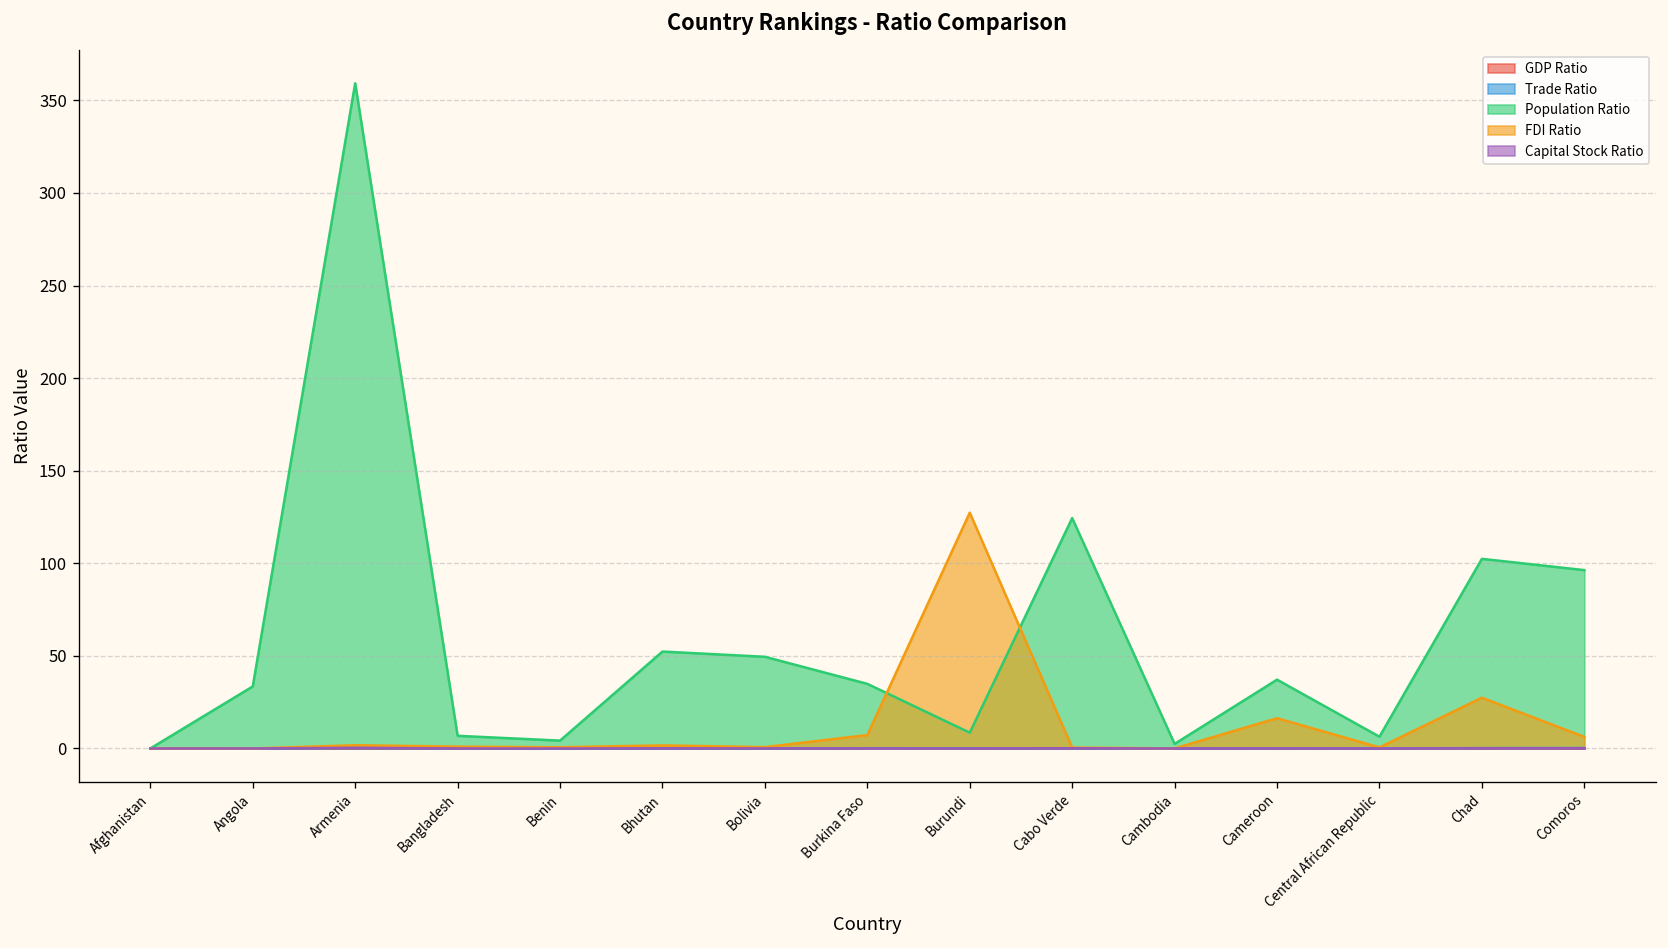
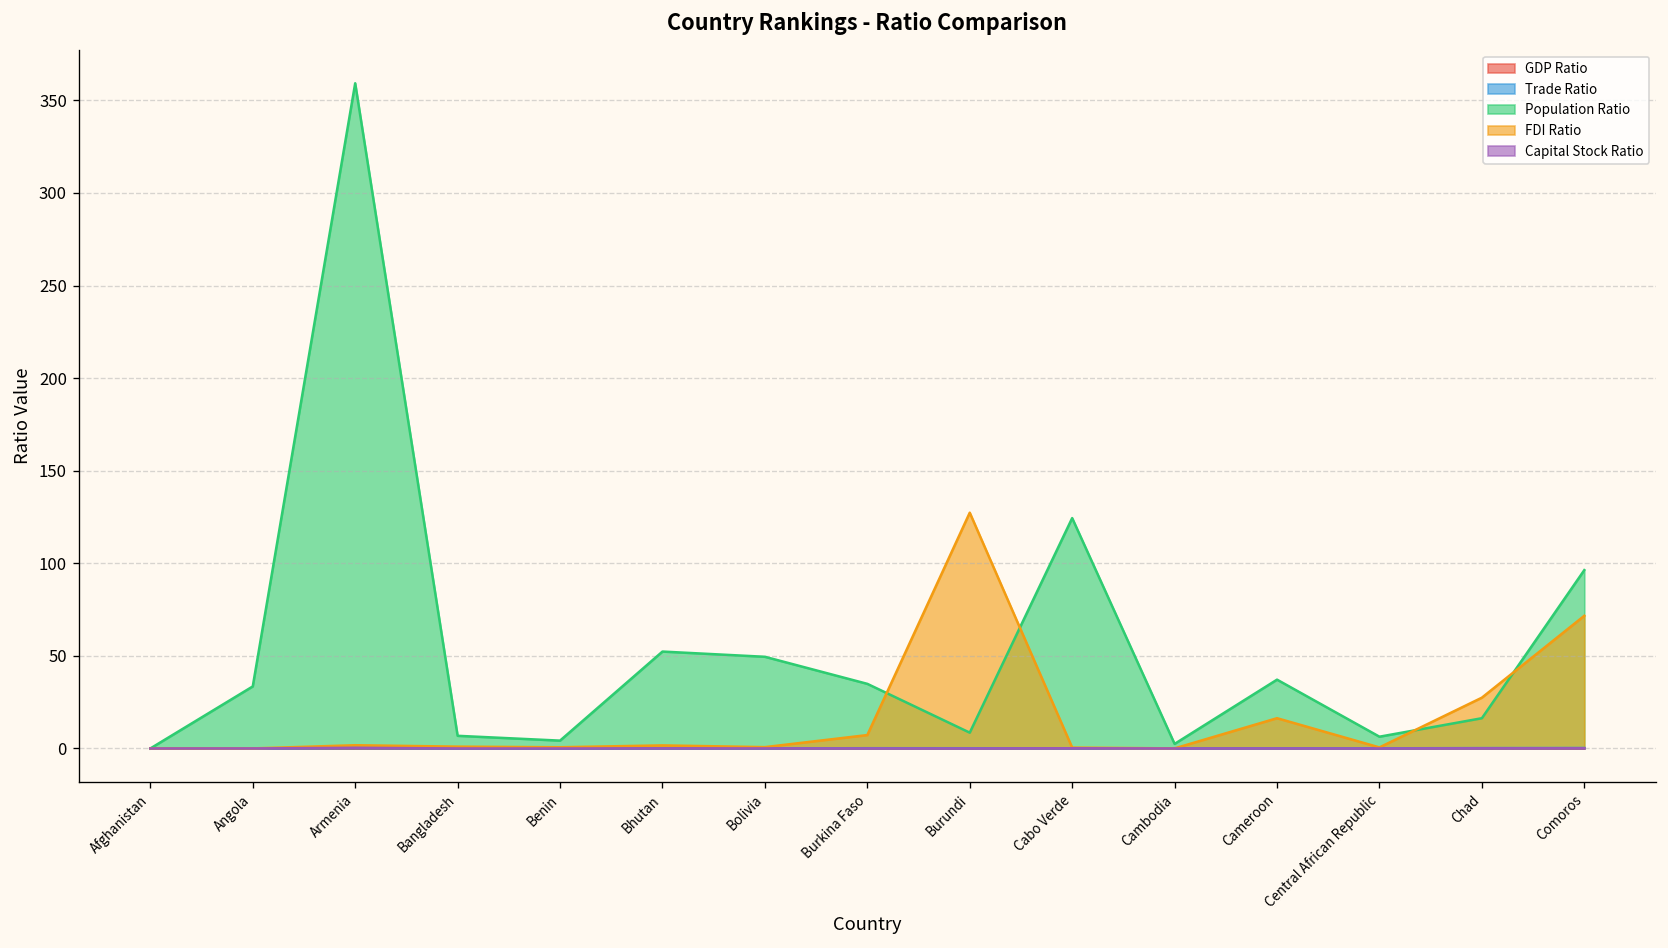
Population Ratio, Chad: 102 -> 16
FDI Ratio, Comoros: 6 -> 72
